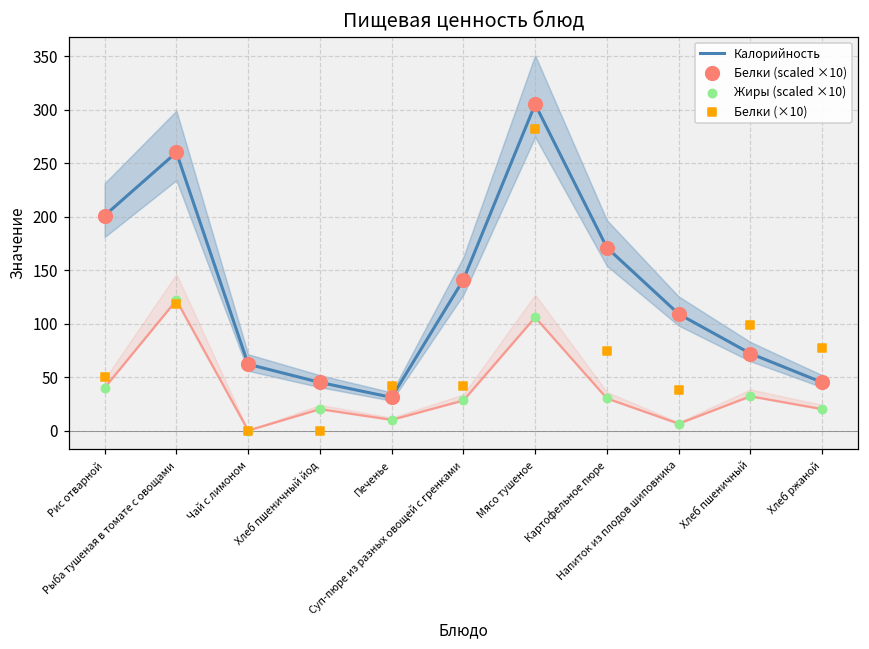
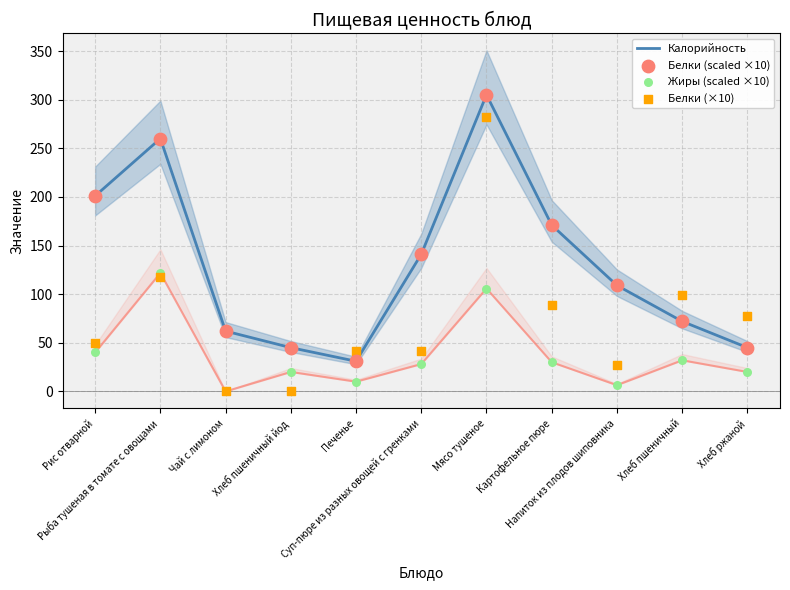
Белки (×10), Картофельное пюре: 70 -> 90
Белки (×10), Напиток из плодов шиповника: 40 -> 30
